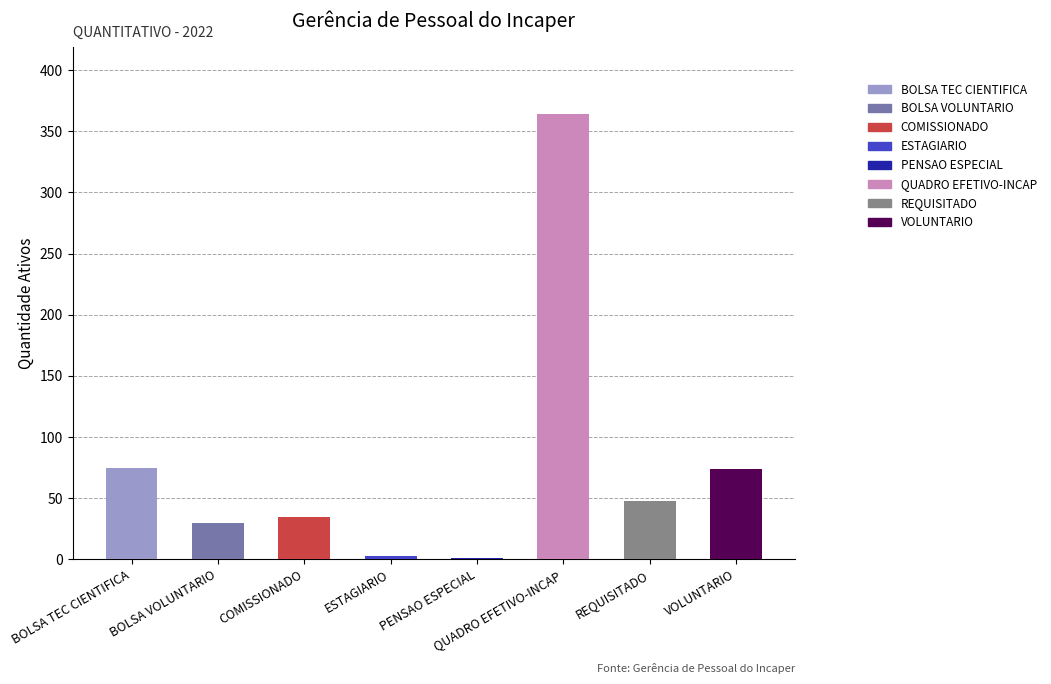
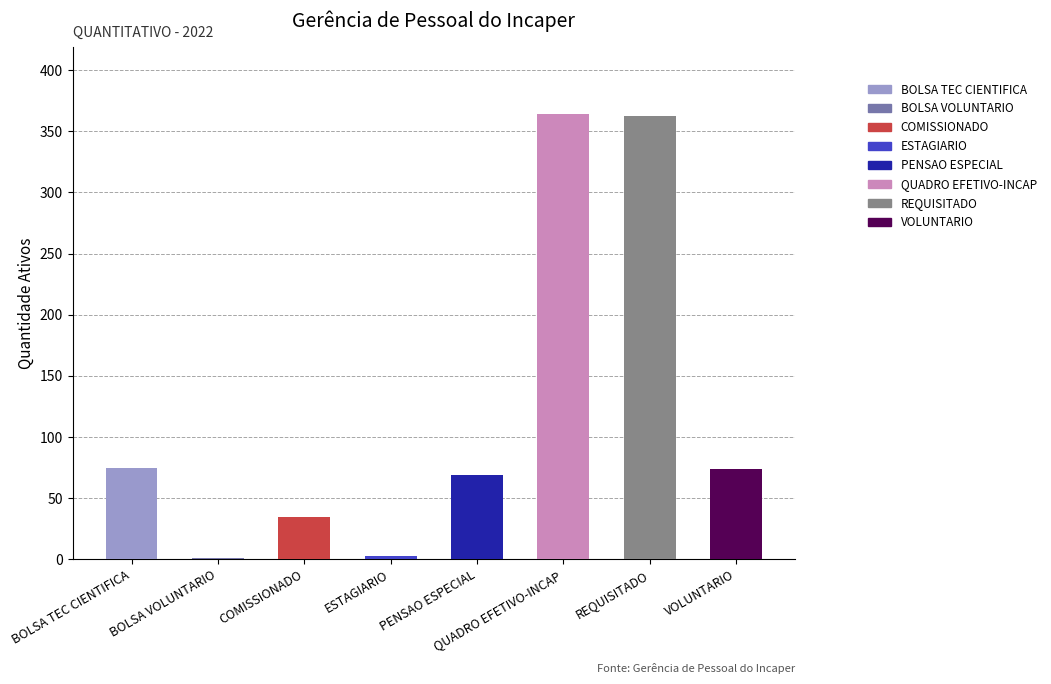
BOLSA VOLUNTARIO: 30 -> 1
PENSAO ESPECIAL: 1 -> 69
REQUISITADO: 48 -> 362
